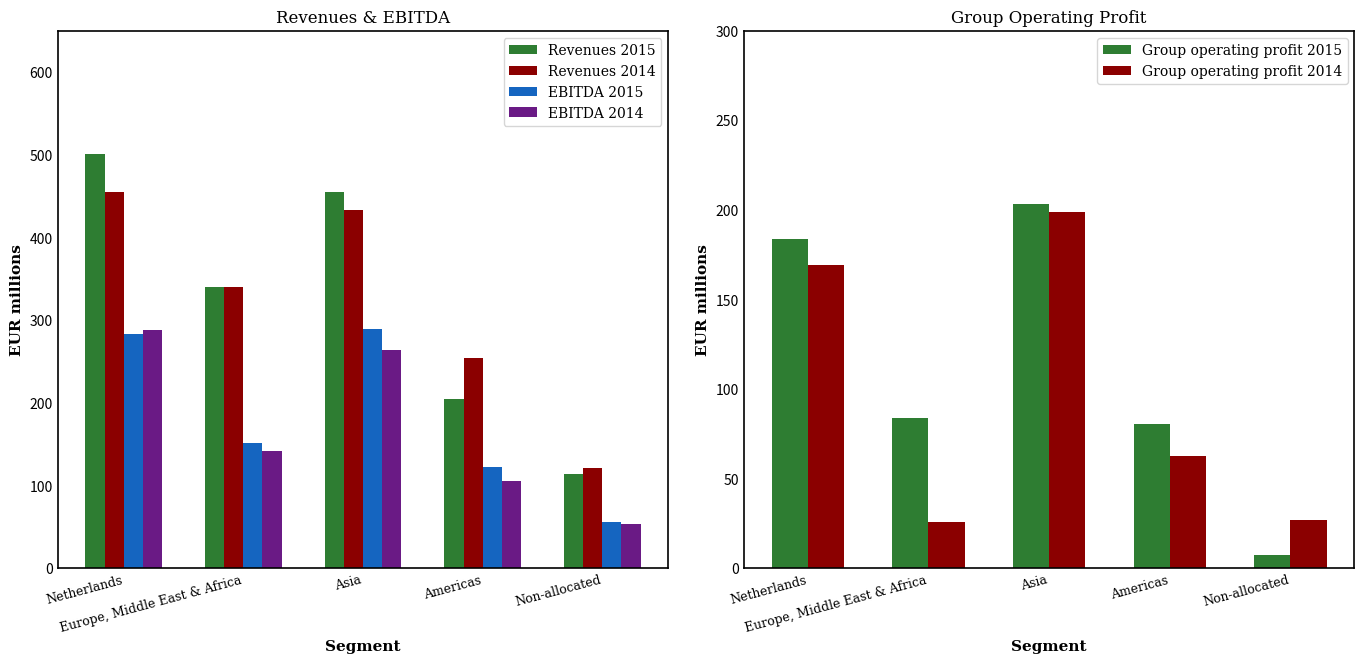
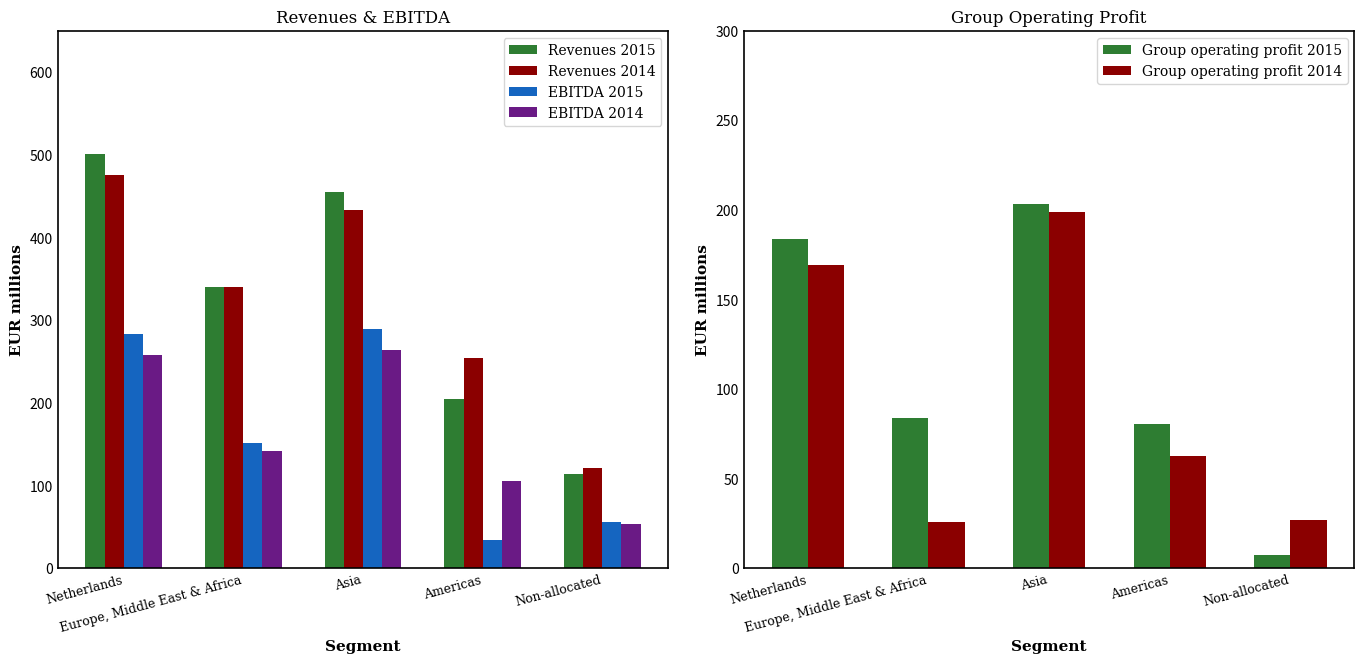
Revenues & EBITDA, Revenues 2014, Netherlands: 460 -> 480
Revenues & EBITDA, EBITDA 2014, Netherlands: 290 -> 260
Revenues & EBITDA, EBITDA 2015, Americas: 120 -> 40
